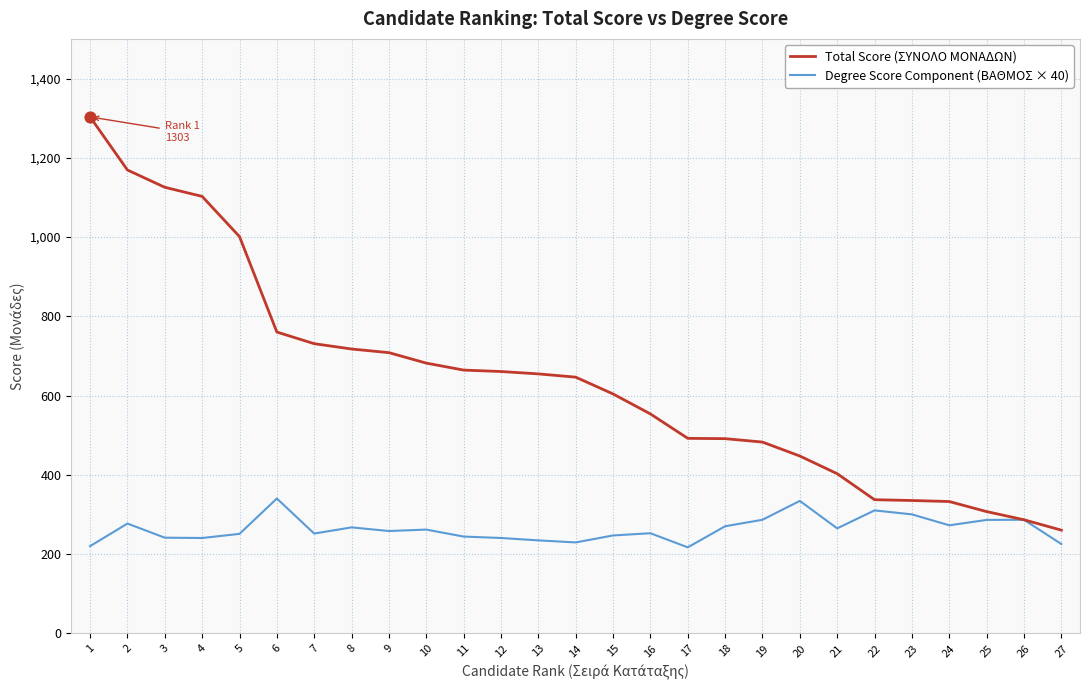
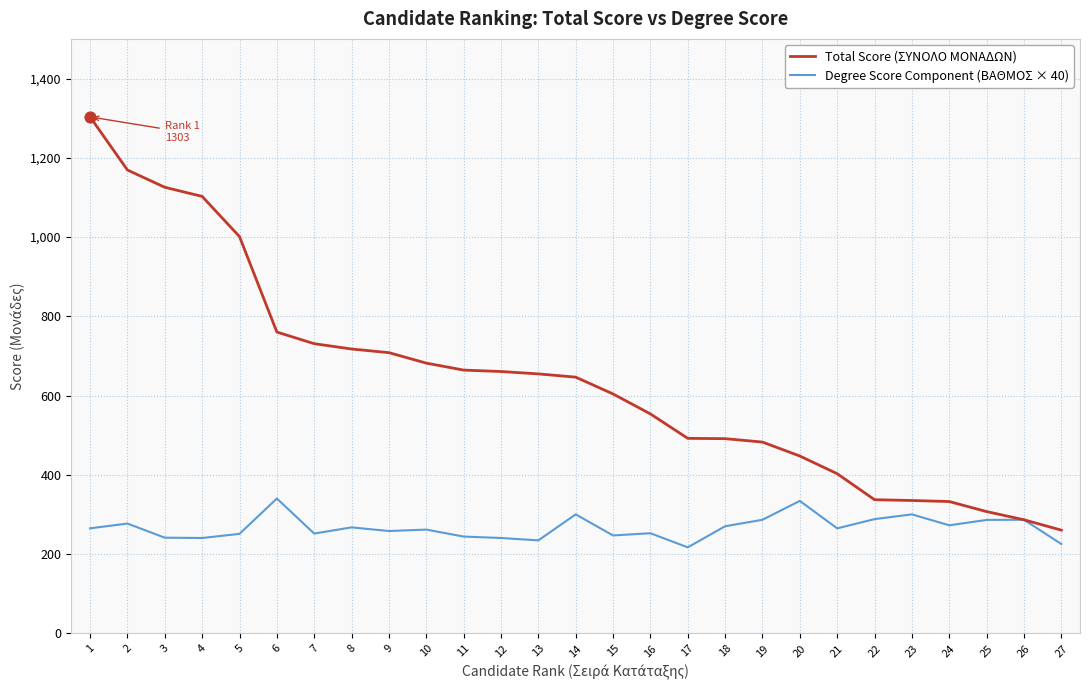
Degree Score Component (ΒΑΘΜΟΣ × 40), 1: 220 -> 270
Degree Score Component (ΒΑΘΜΟΣ × 40), 14: 230 -> 300
Degree Score Component (ΒΑΘΜΟΣ × 40), 22: 310 -> 290
